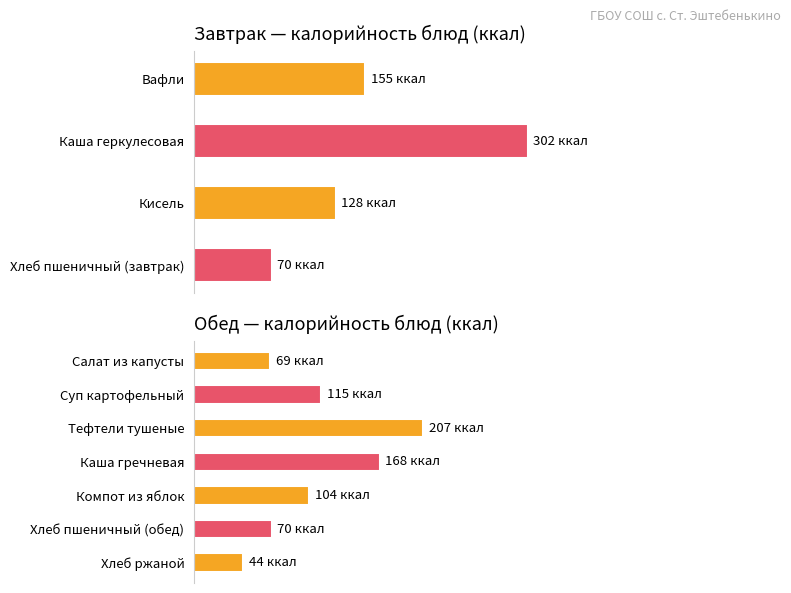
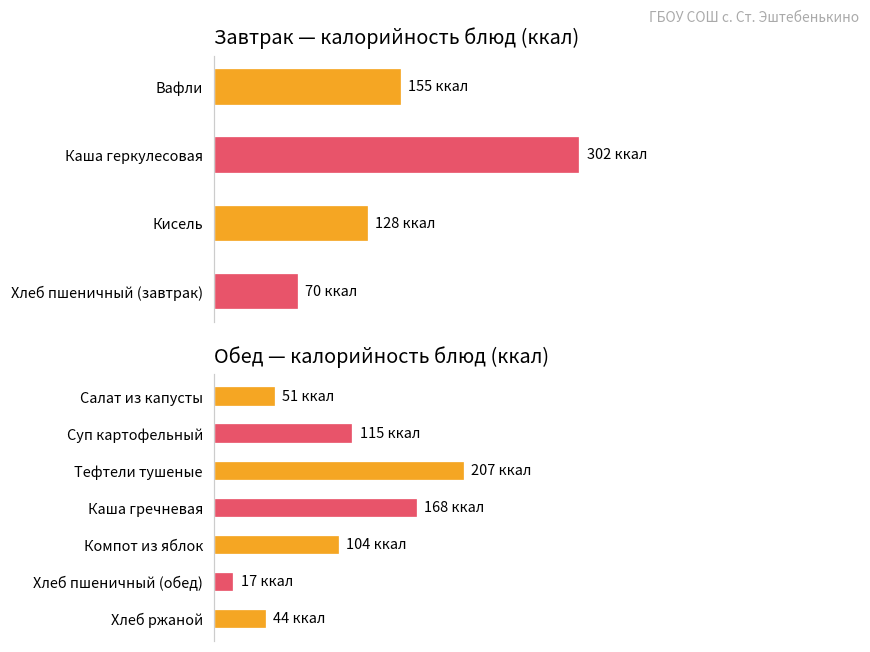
Обед — калорийность блюд (ккал), Салат из капусты: 69 -> 51
Обед — калорийность блюд (ккал), Хлеб пшеничный (обед): 70 -> 17
